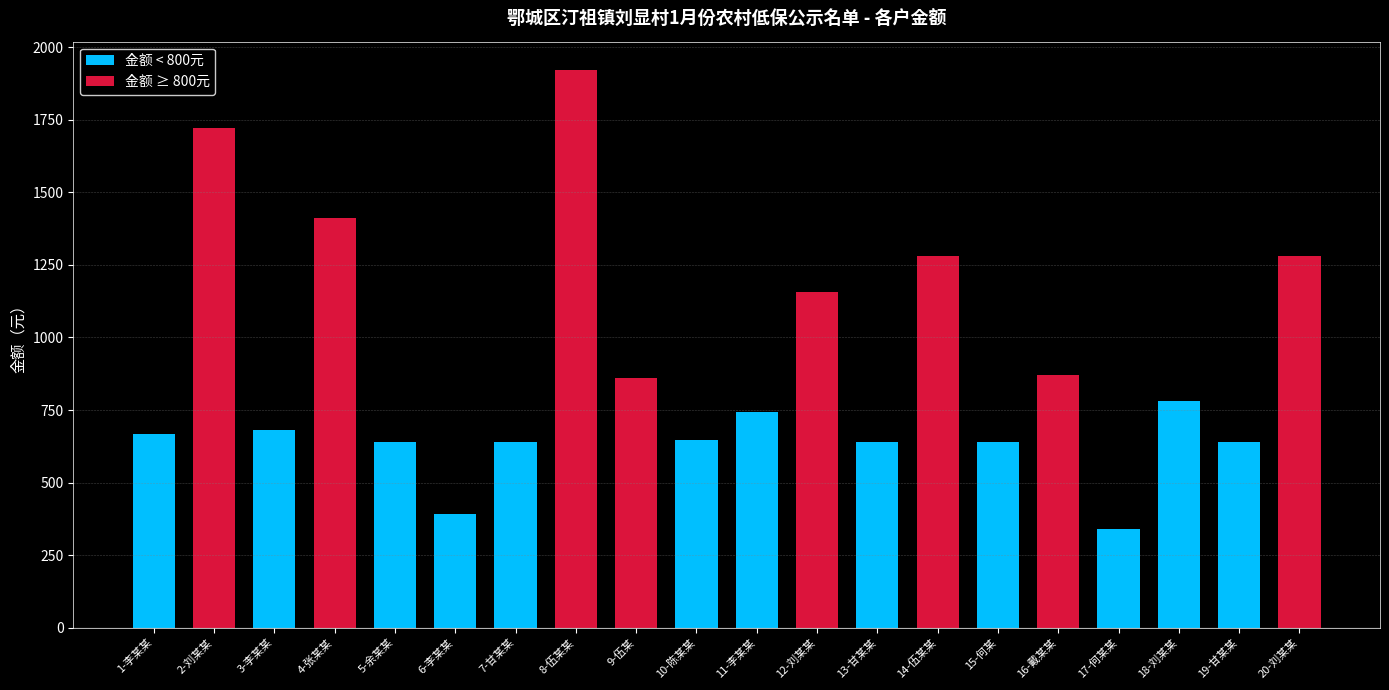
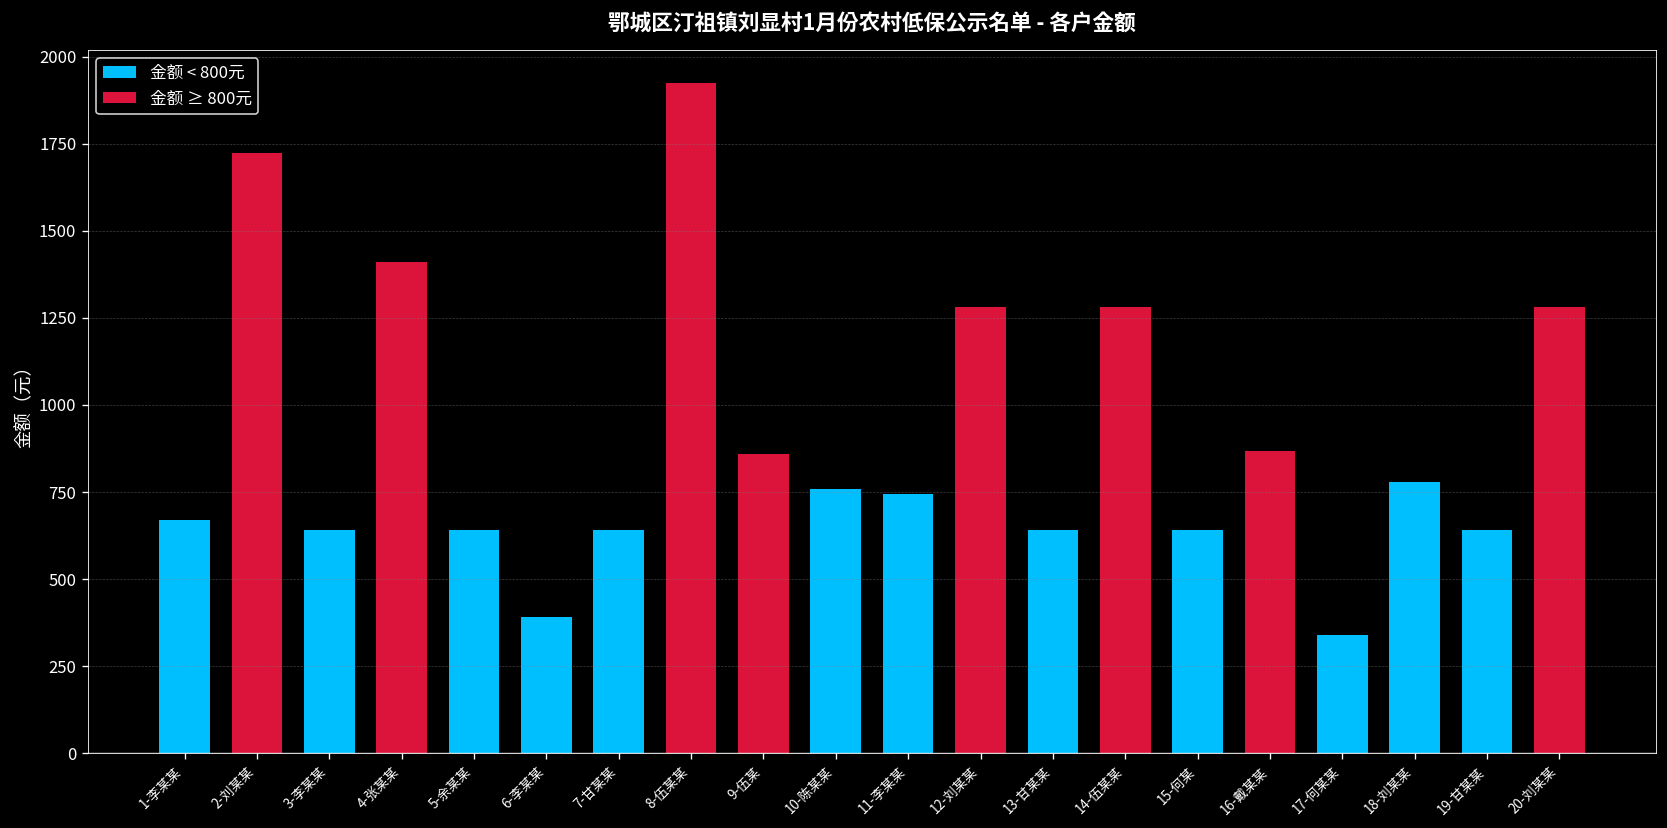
金额 < 800元, 3-李某某: 680 -> 640
金额 < 800元, 10-陈某某: 650 -> 760
金额 ≥ 800元, 12-刘某某: 1160 -> 1280
